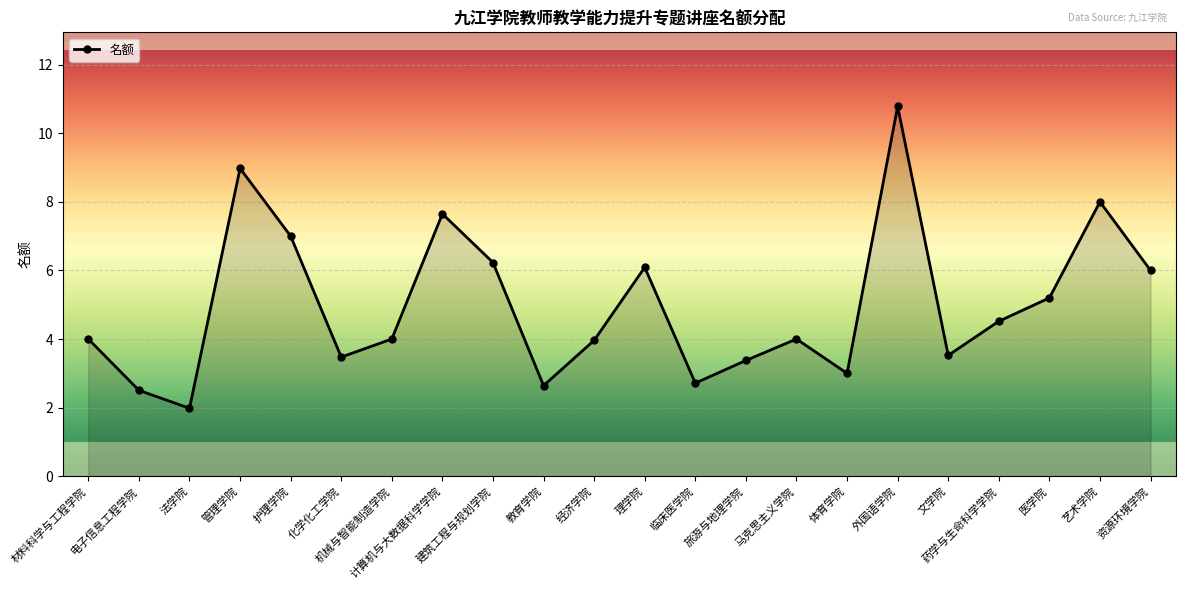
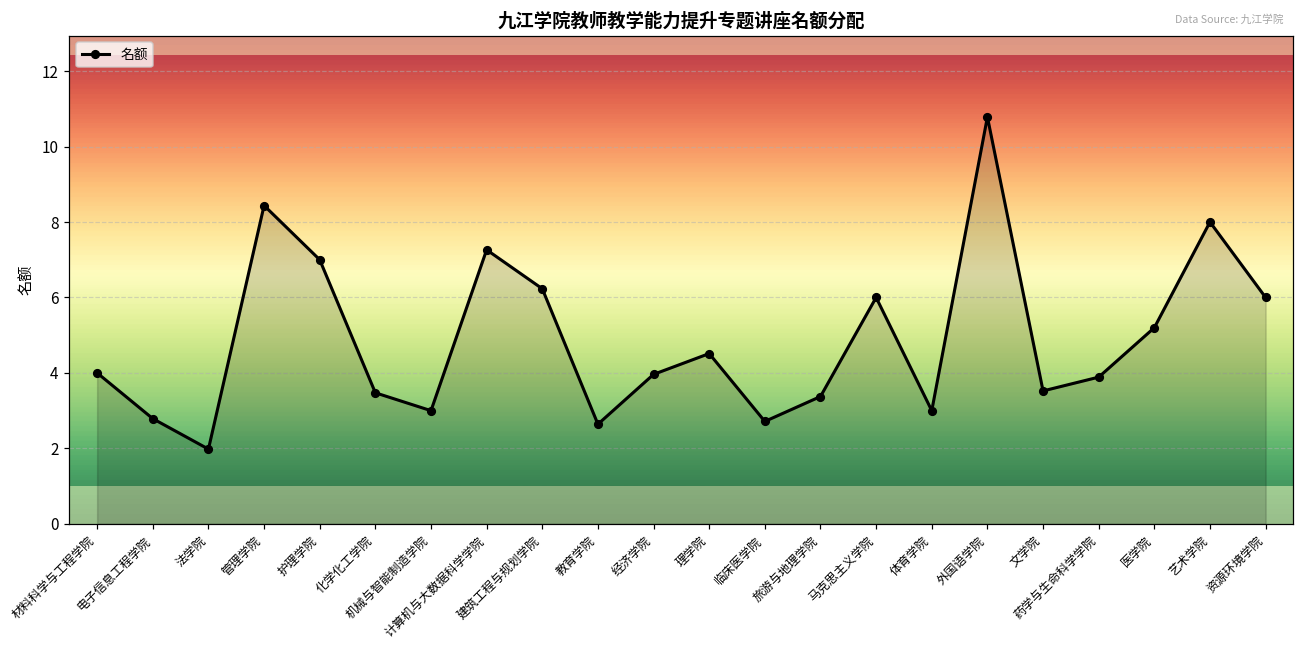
电子信息工程学院: 2.5 -> 2.8
管理学院: 9.0 -> 8.4
机械与智能制造学院: 4 -> 3
计算机与大数据科学学院: 7.6 -> 7.3
理学院: 6.1 -> 4.5
马克思主义学院: 4 -> 6
药学与生命科学学院: 4.5 -> 3.9
